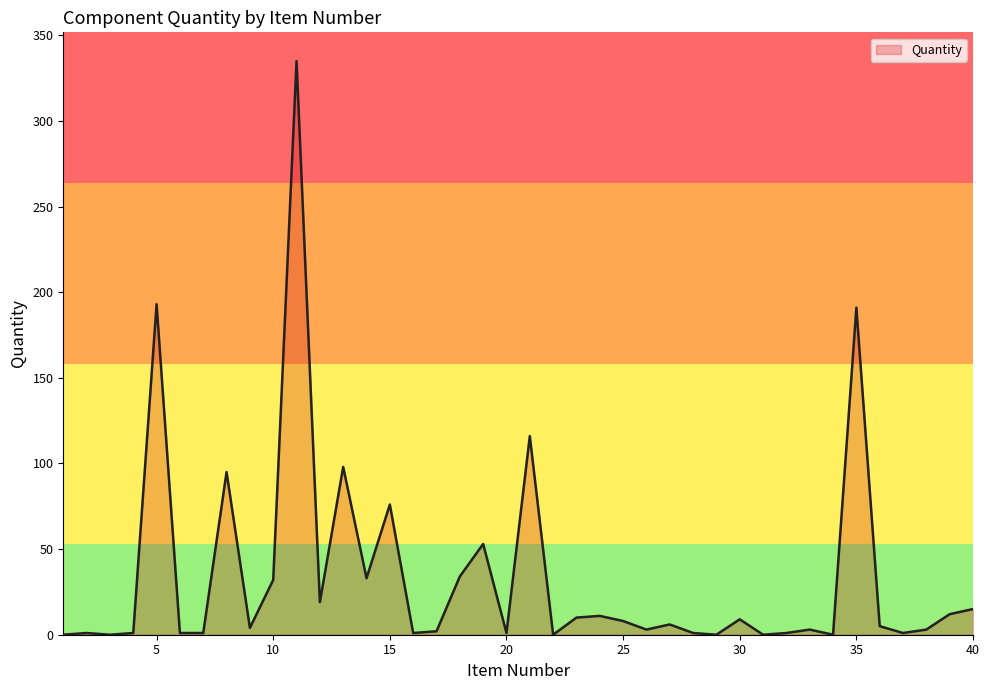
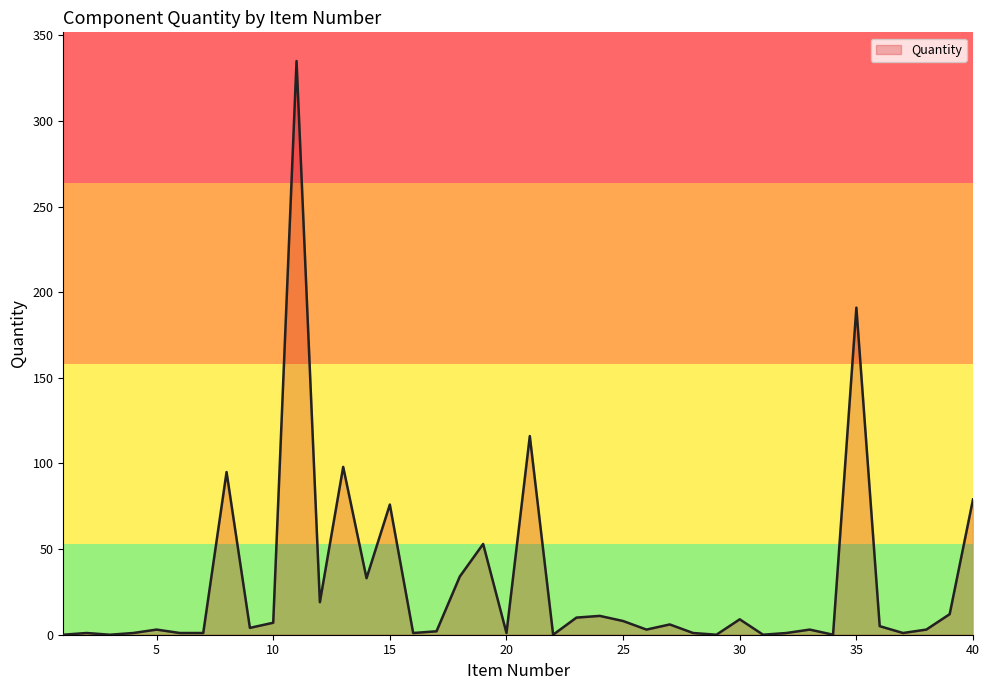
5: 193 -> 3
10: 32 -> 7
40: 15 -> 79
